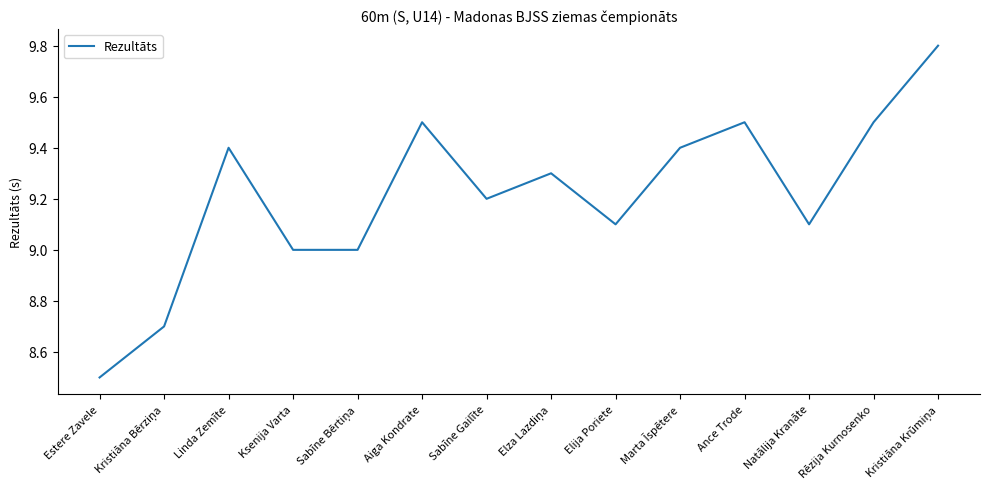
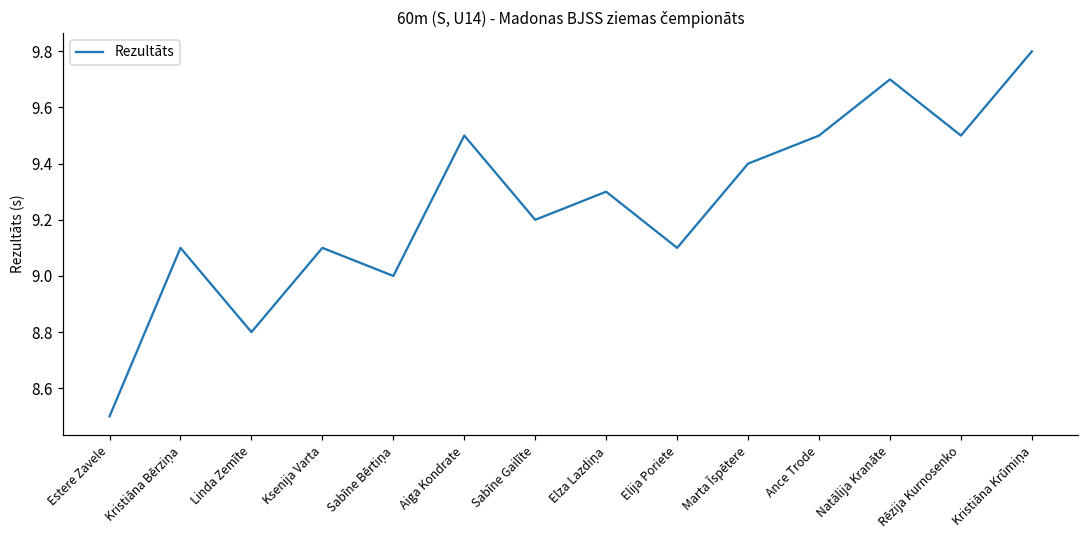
Kristiāna Bērziņa: 8.7 -> 9.1
Linda Zemīte: 9.4 -> 8.8
Ksenija Varta: 9.0 -> 9.1
Natālija Kranāte: 9.1 -> 9.7
